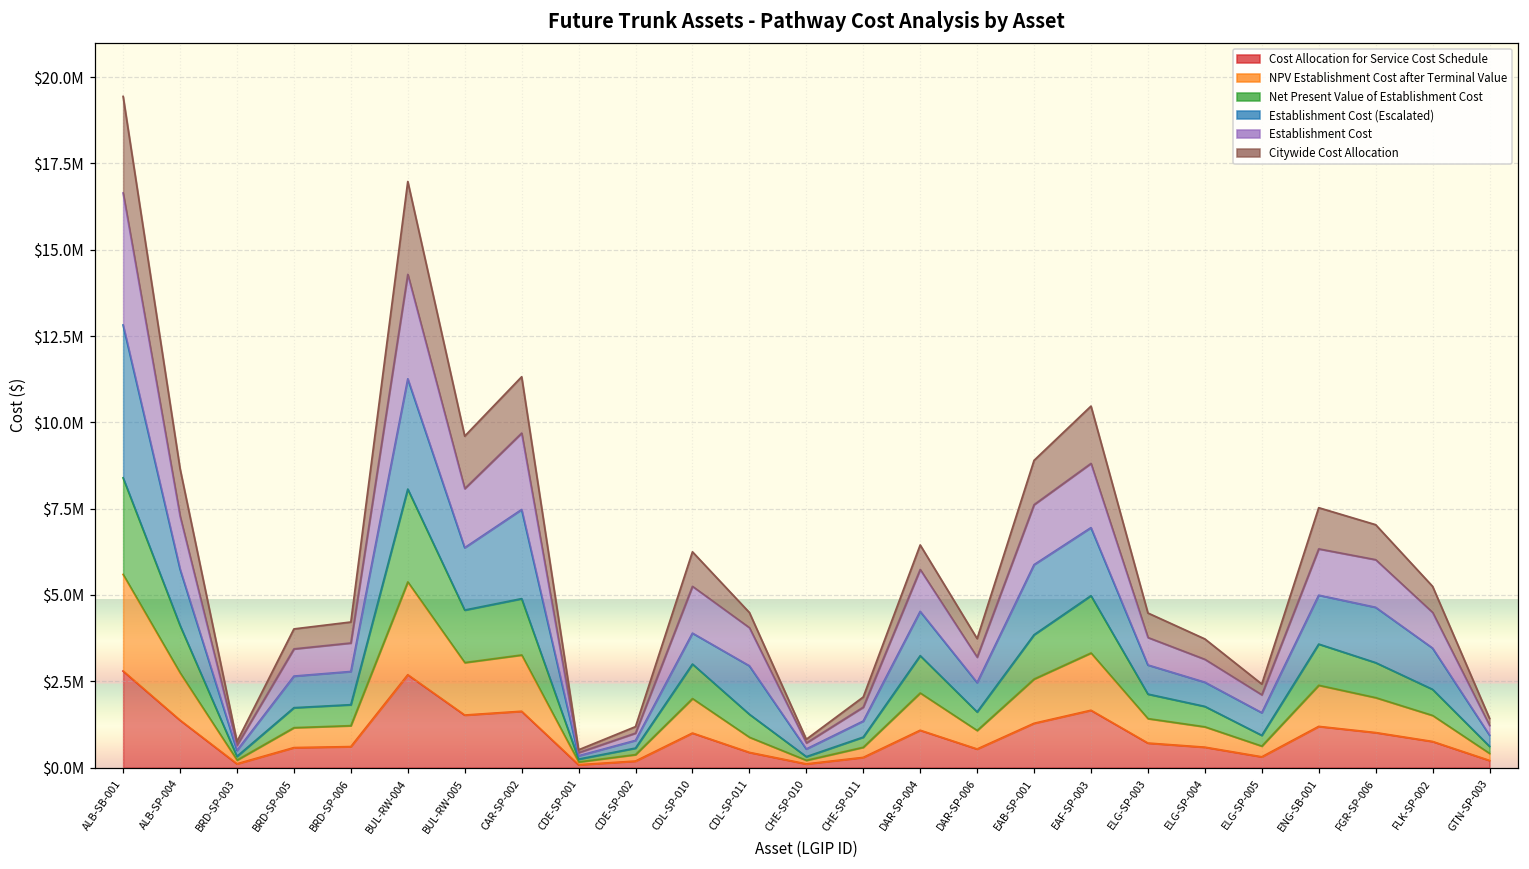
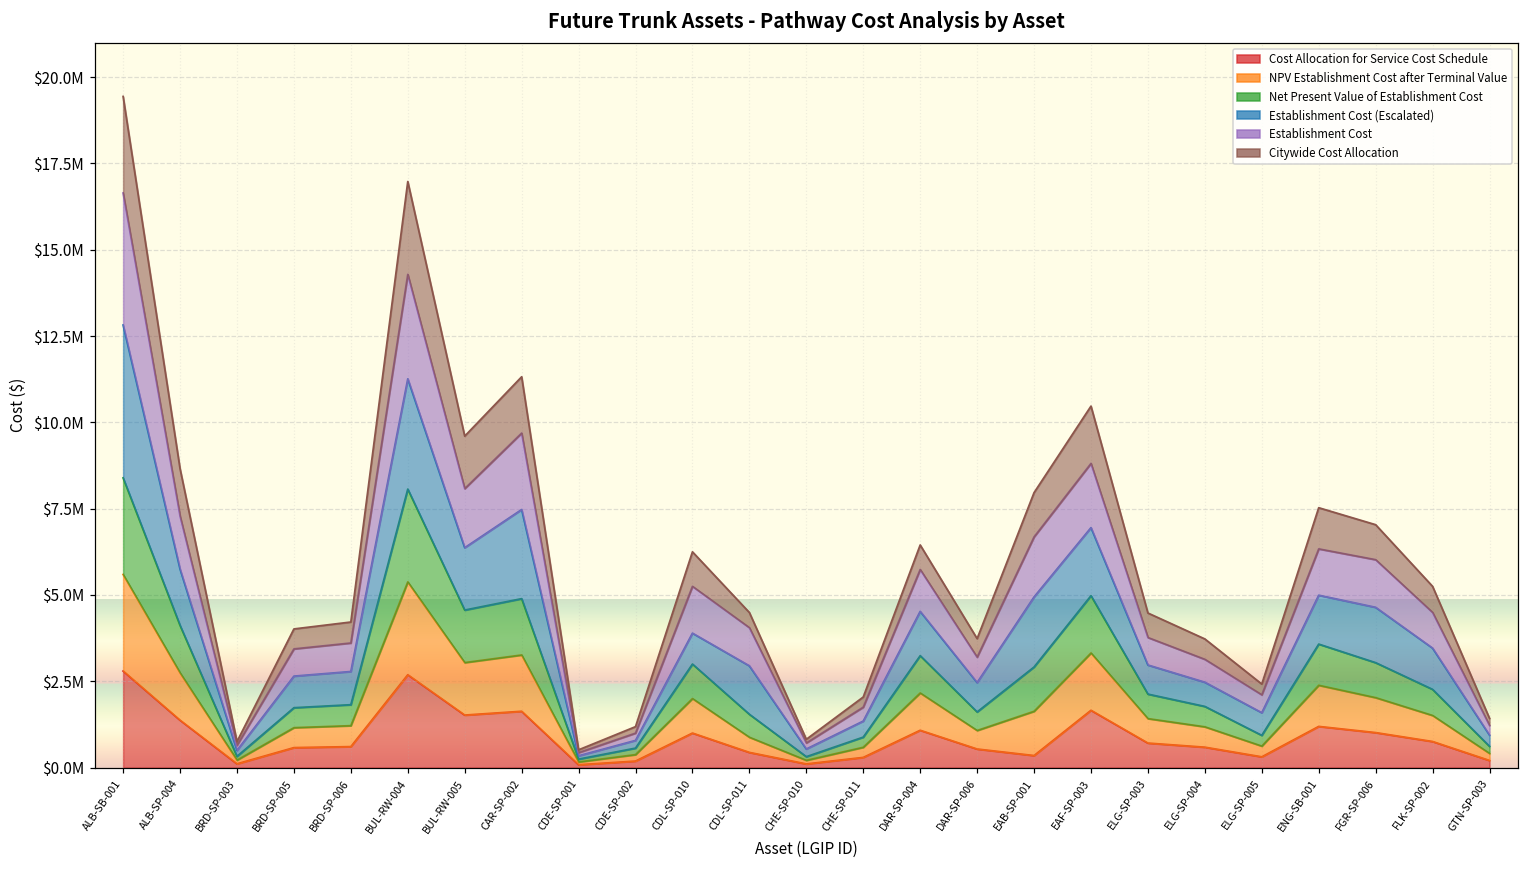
Cost Allocation for Service Cost Schedule, EAB-SP-001: $1300000 -> $300000
